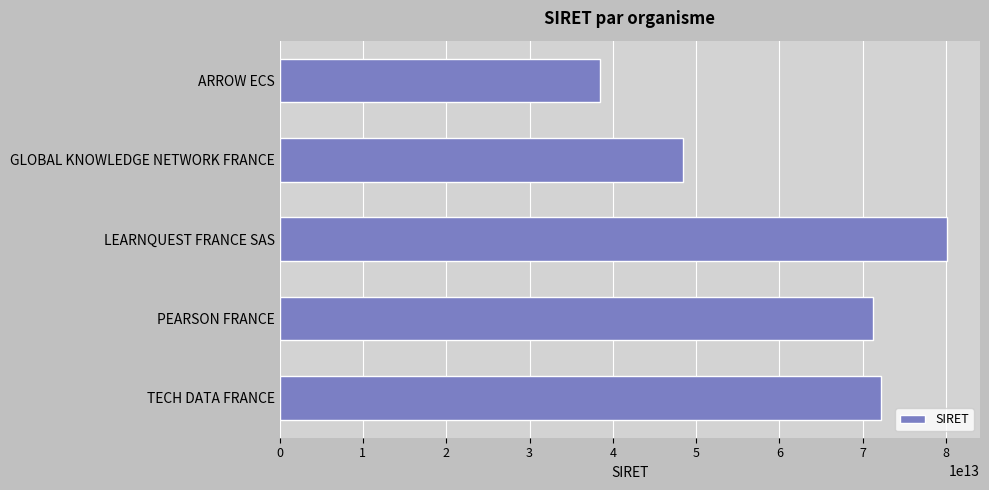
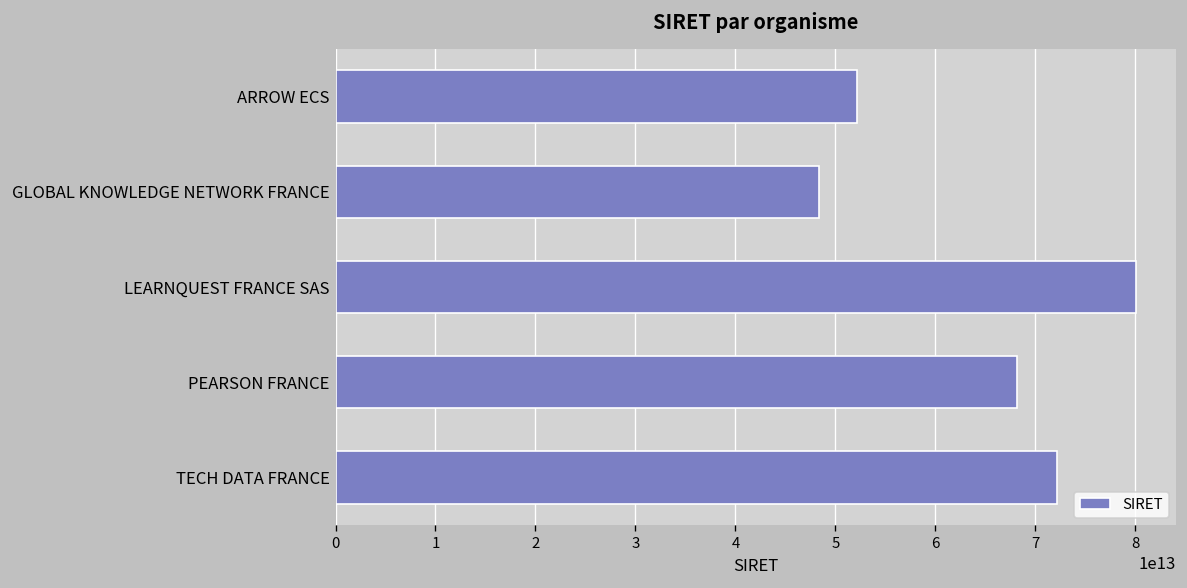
ARROW ECS: 38000000000000 -> 52000000000000
PEARSON FRANCE: 71000000000000 -> 68000000000000
